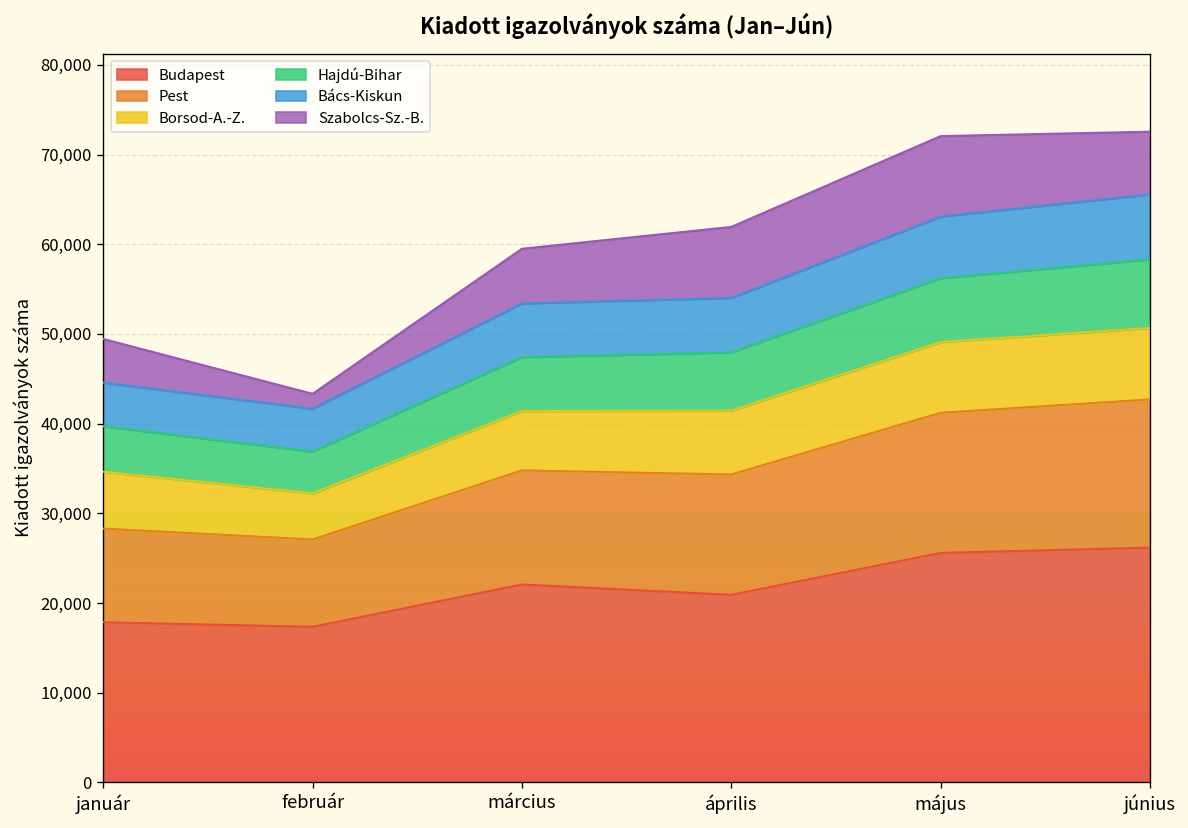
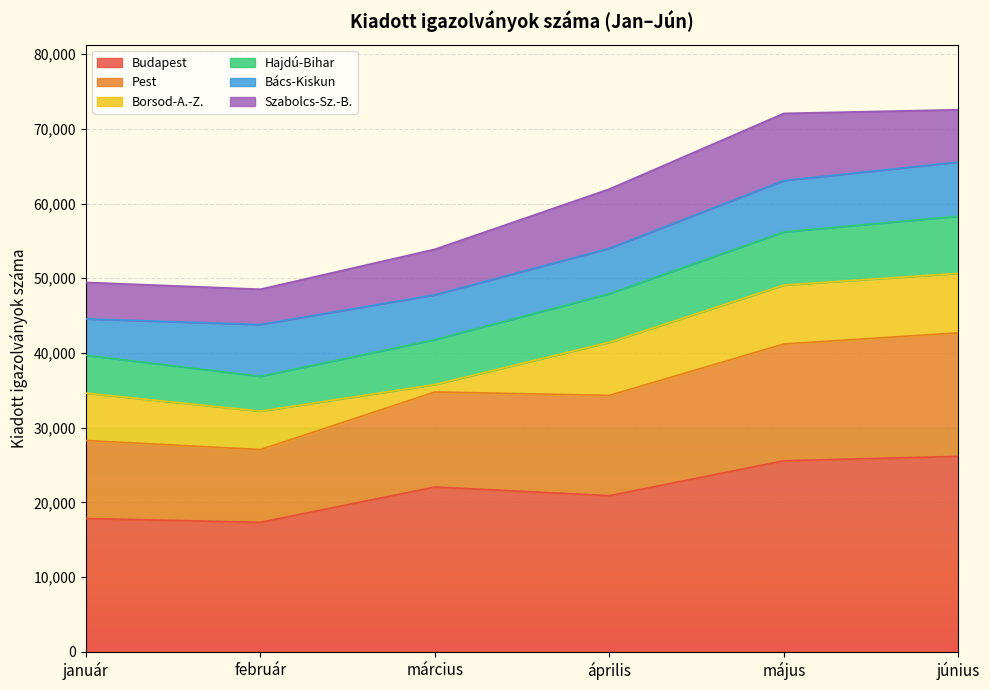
Bács-Kiskun, február: 5,000 -> 7,000
Szabolcs-Sz.-B., február: 2,000 -> 5,000
Borsod-A.-Z., március: 7,000 -> 1,000
